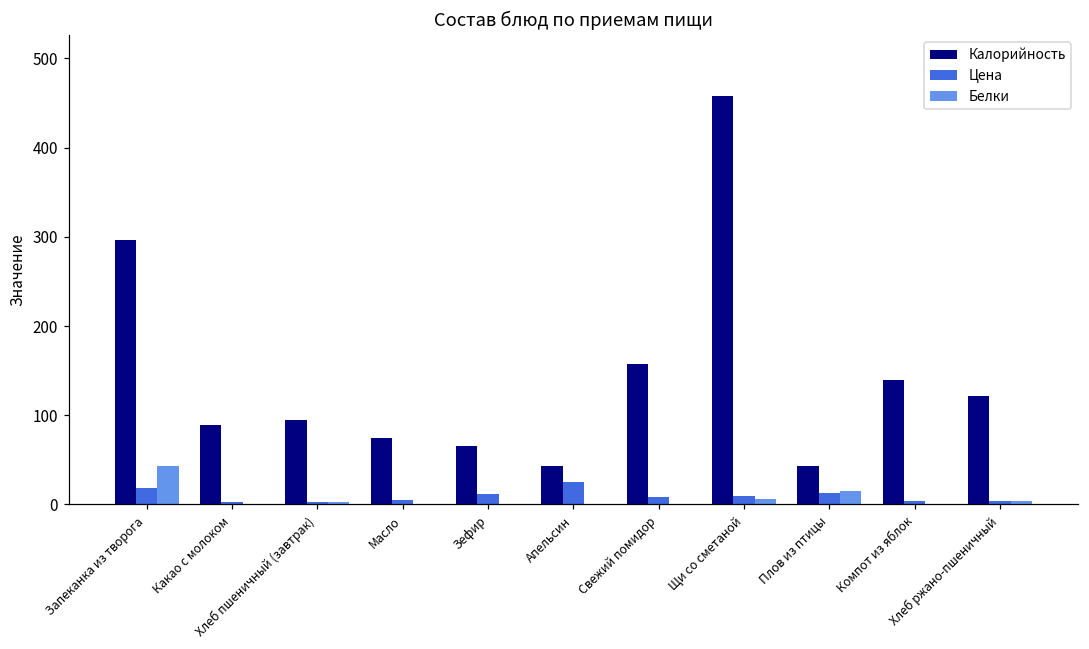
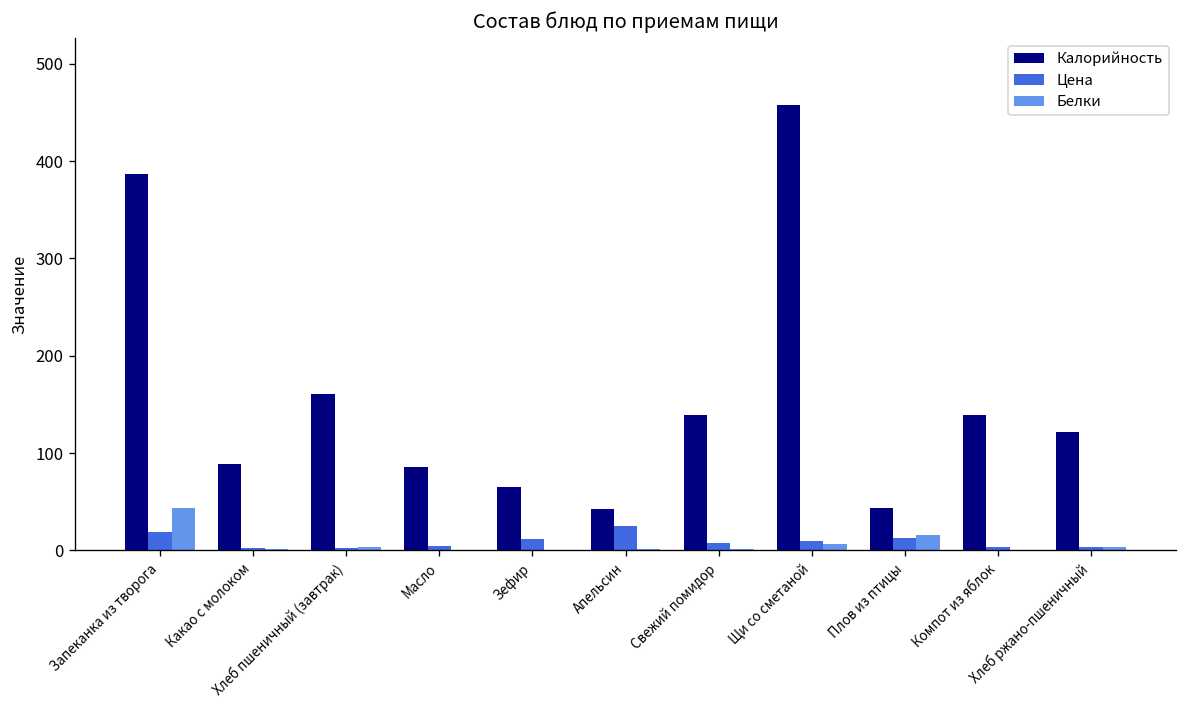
Калорийность, Запеканка из творога: 300 -> 390
Калорийность, Хлеб пшеничный (завтрак): 90 -> 160
Калорийность, Масло: 80 -> 90
Калорийность, Свежий помидор: 160 -> 140
